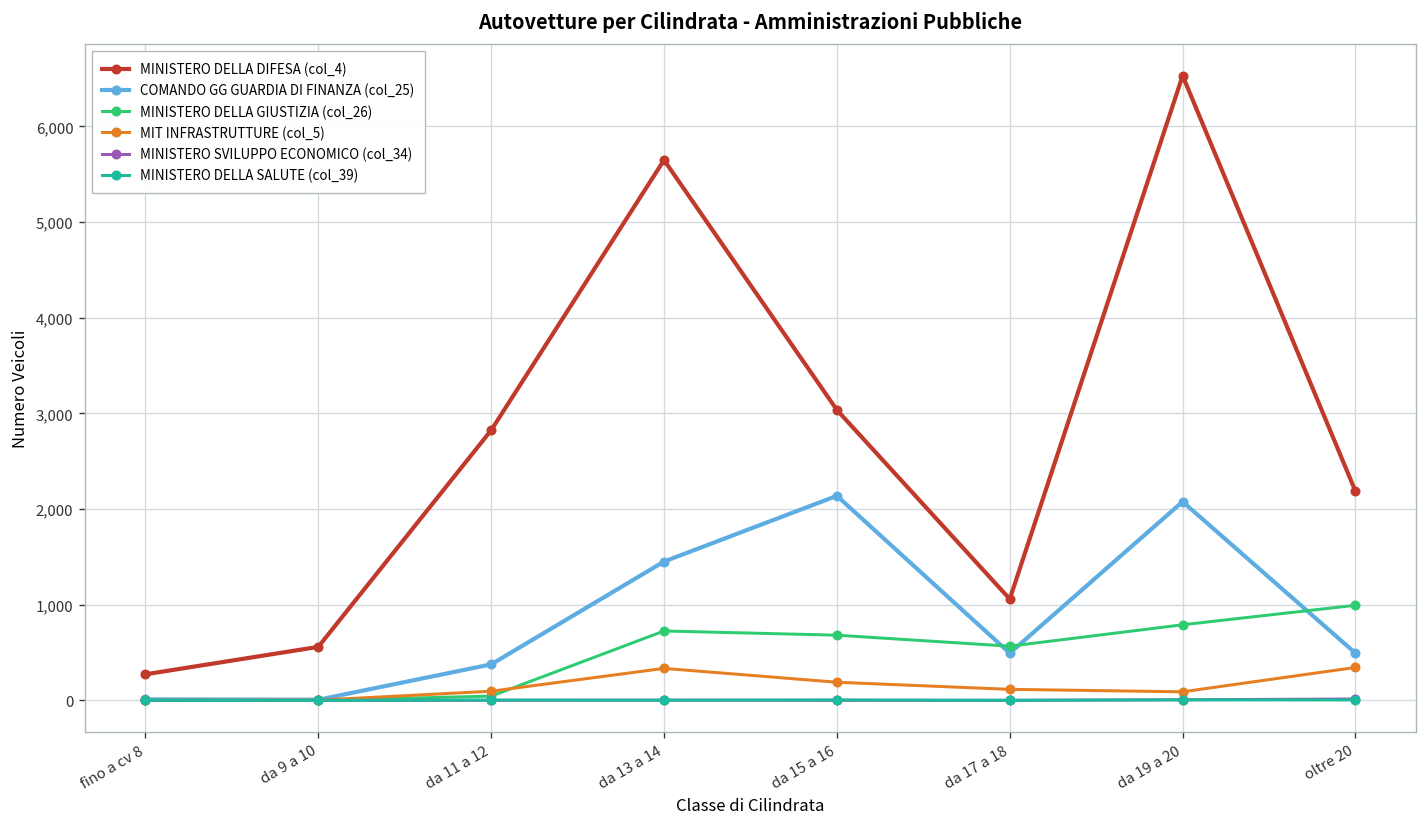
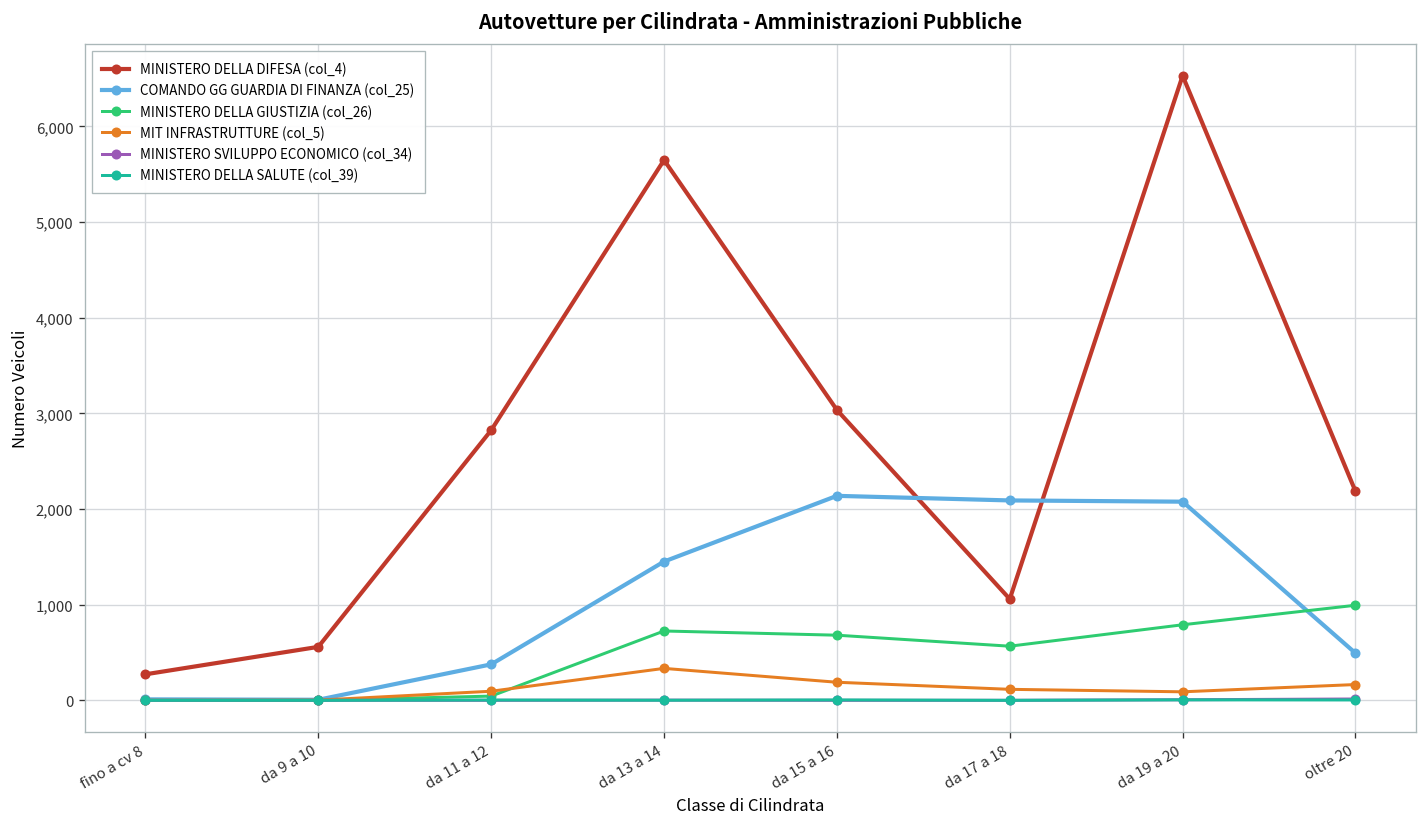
COMANDO GG GUARDIA DI FINANZA (col_25), da 17 a 18: 500 -> 2,100
MIT INFRASTRUTTURE (col_5), oltre 20: 300 -> 200
